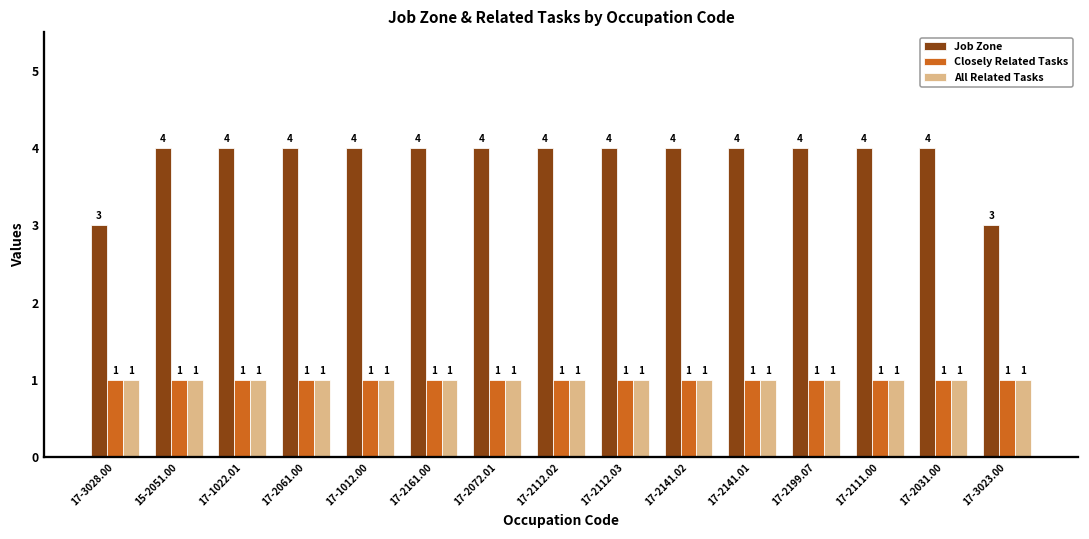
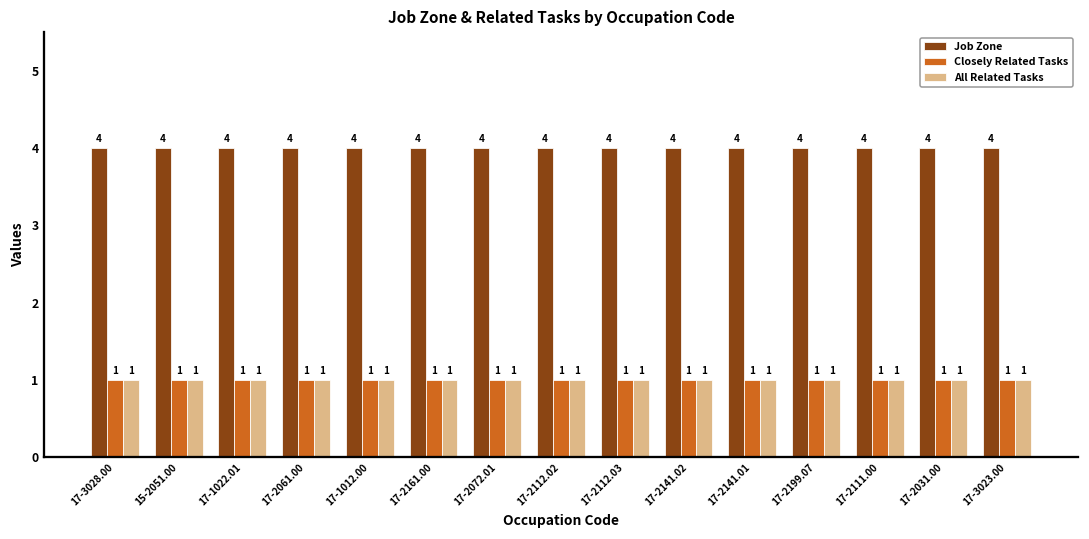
Job Zone, 17-3028.00: 3 -> 4
Job Zone, 17-3023.00: 3 -> 4
